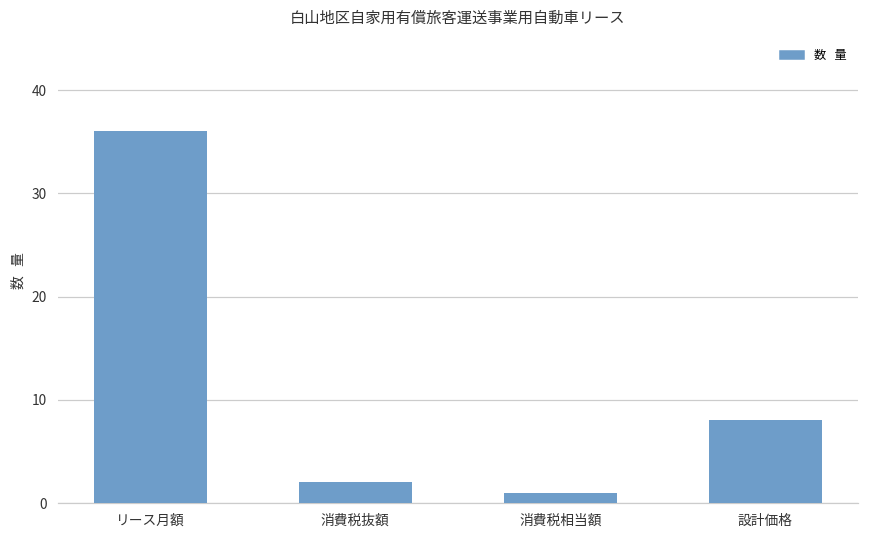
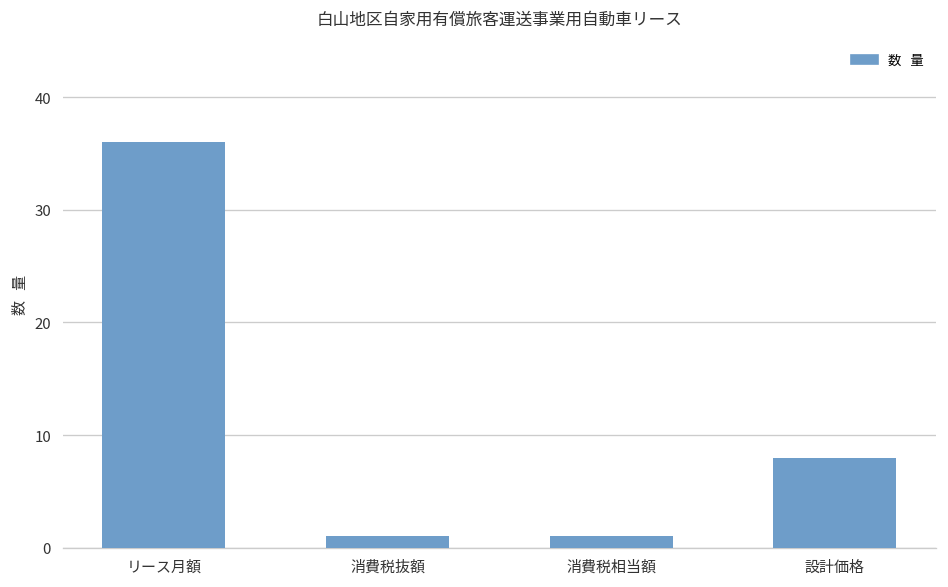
消費税抜額: 2 -> 1
